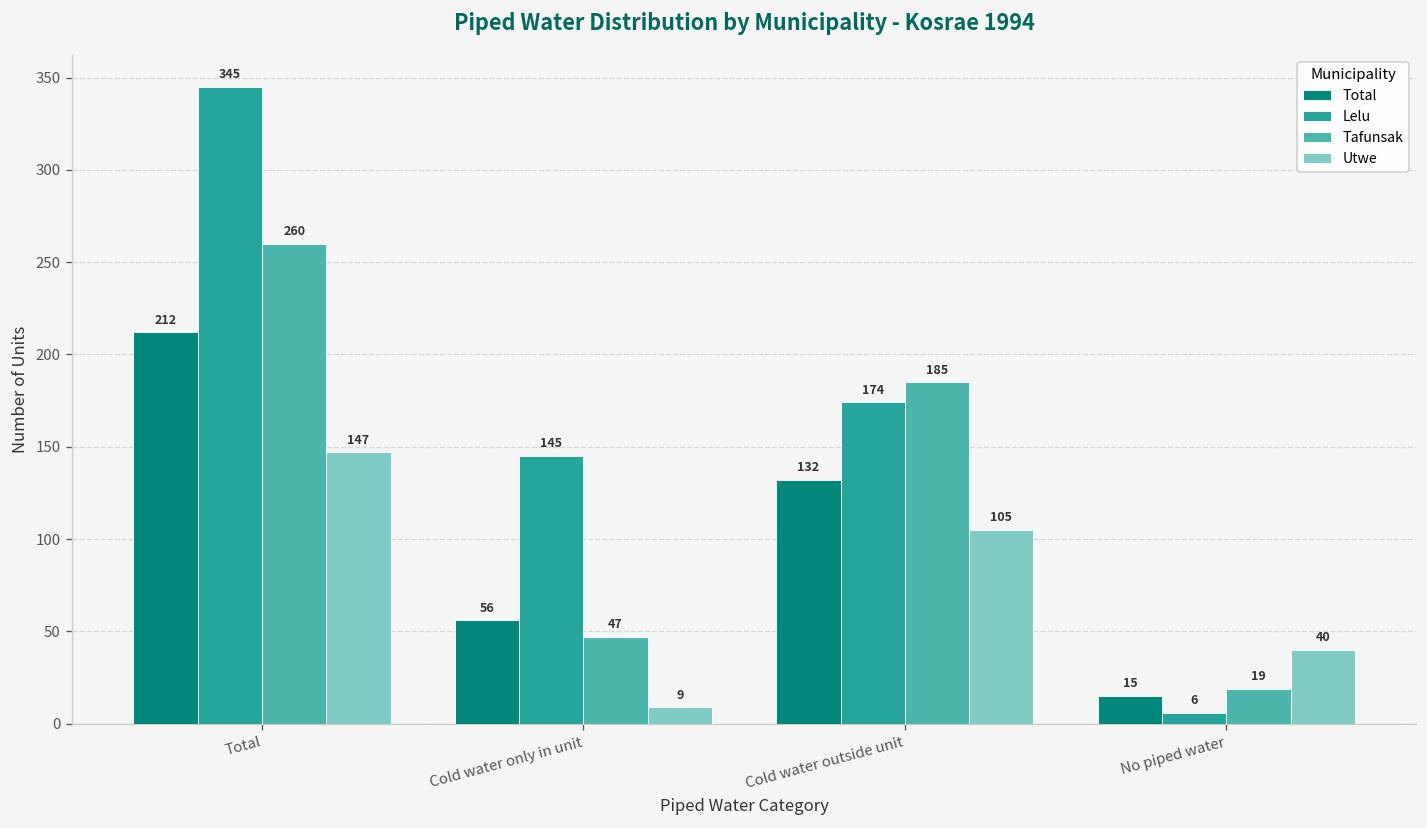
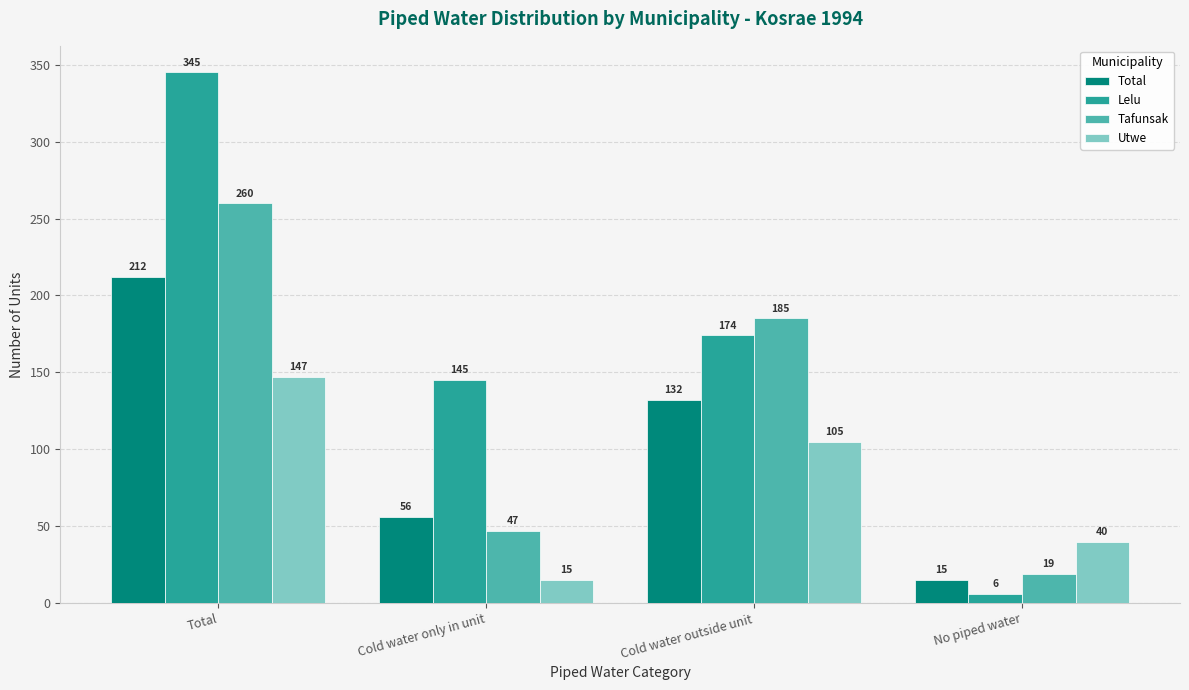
Utwe, Cold water only in unit: 9 -> 15
